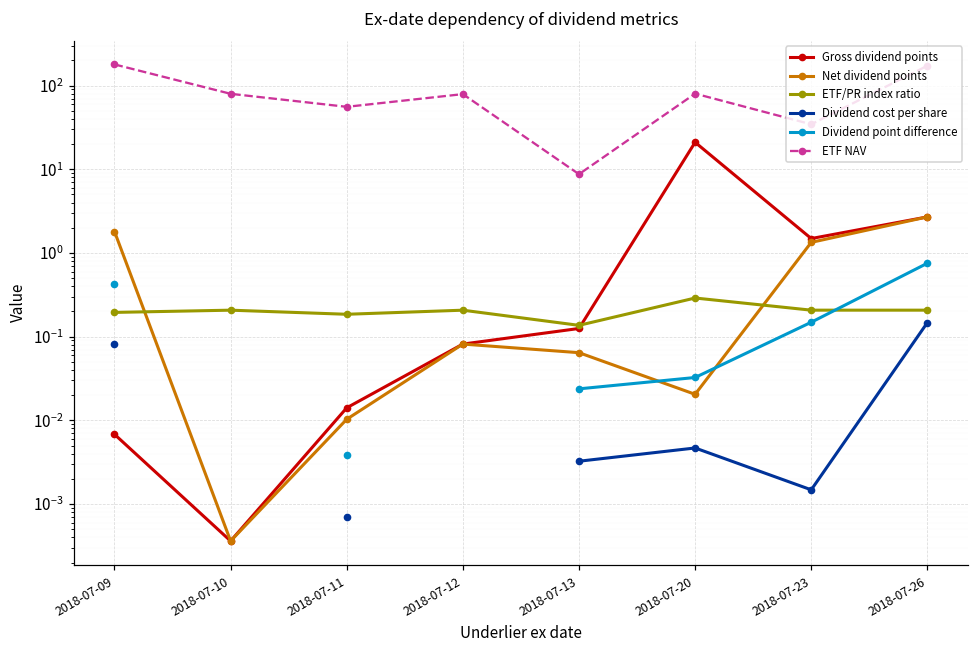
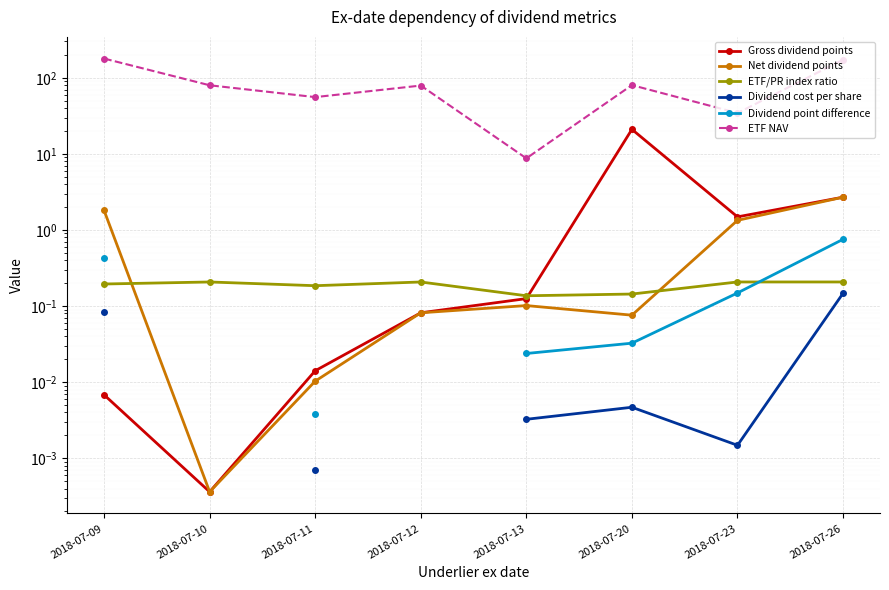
Net dividend points, 2018-07-13: 0.06 -> 0.10
Net dividend points, 2018-07-20: 0.020 -> 0.08
ETF/PR index ratio, 2018-07-20: 0.29 -> 0.14
